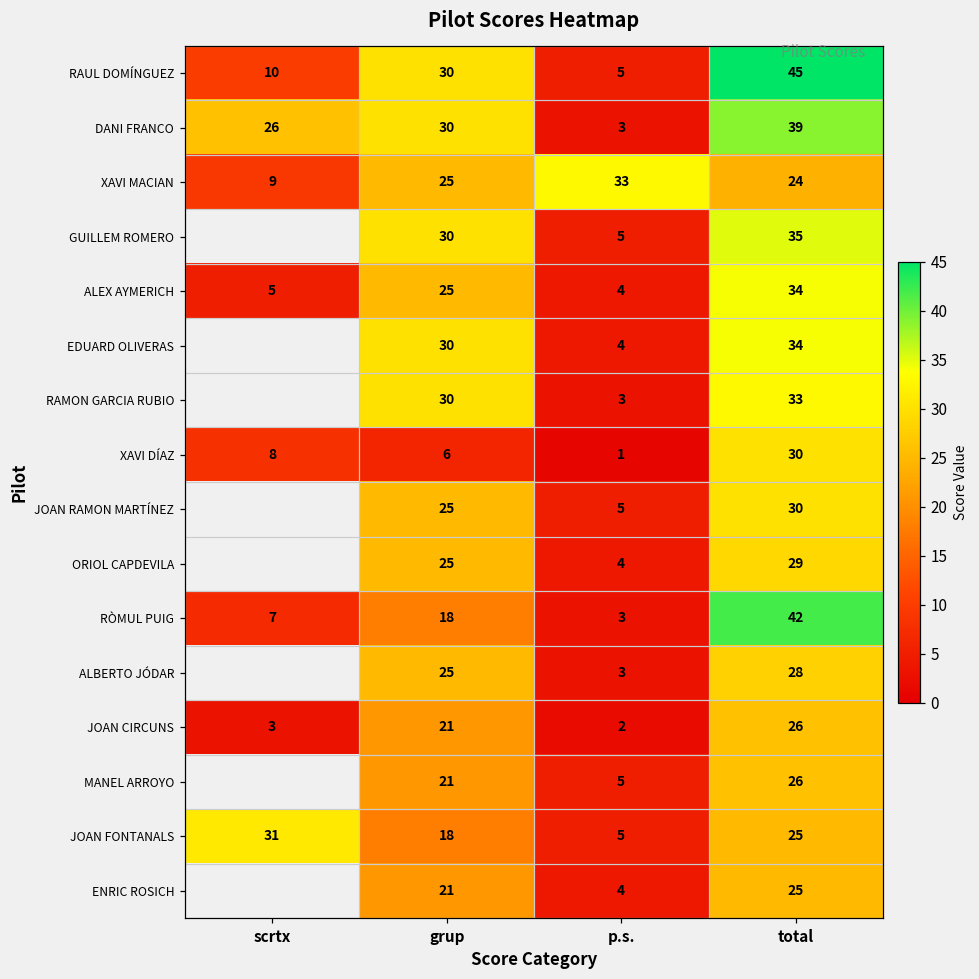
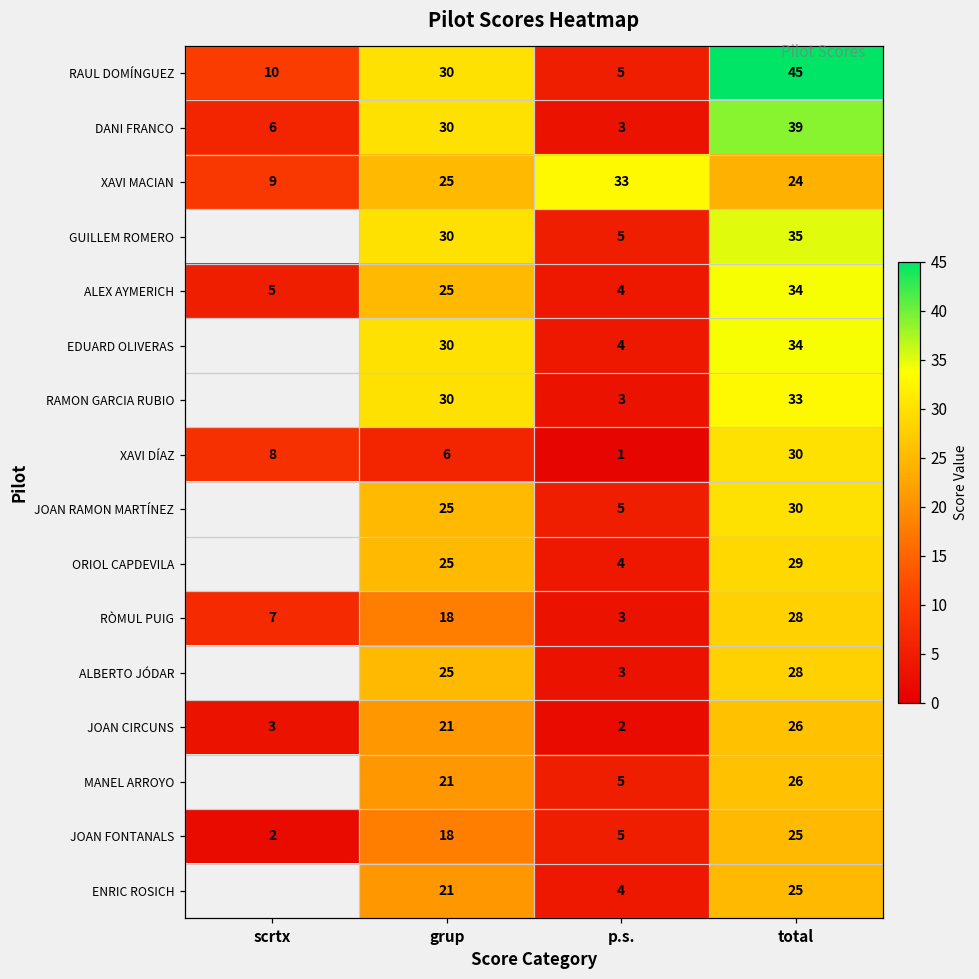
DANI FRANCO, scrtx: 26 -> 6
RÒMUL PUIG, total: 42 -> 28
JOAN FONTANALS, scrtx: 31 -> 2
